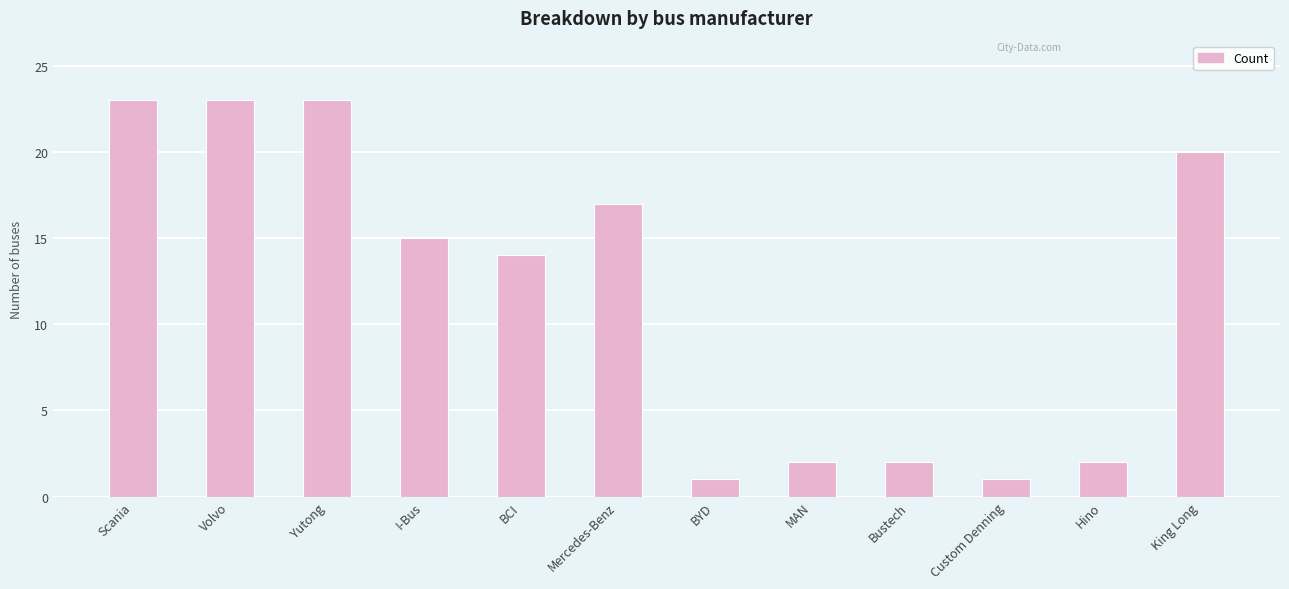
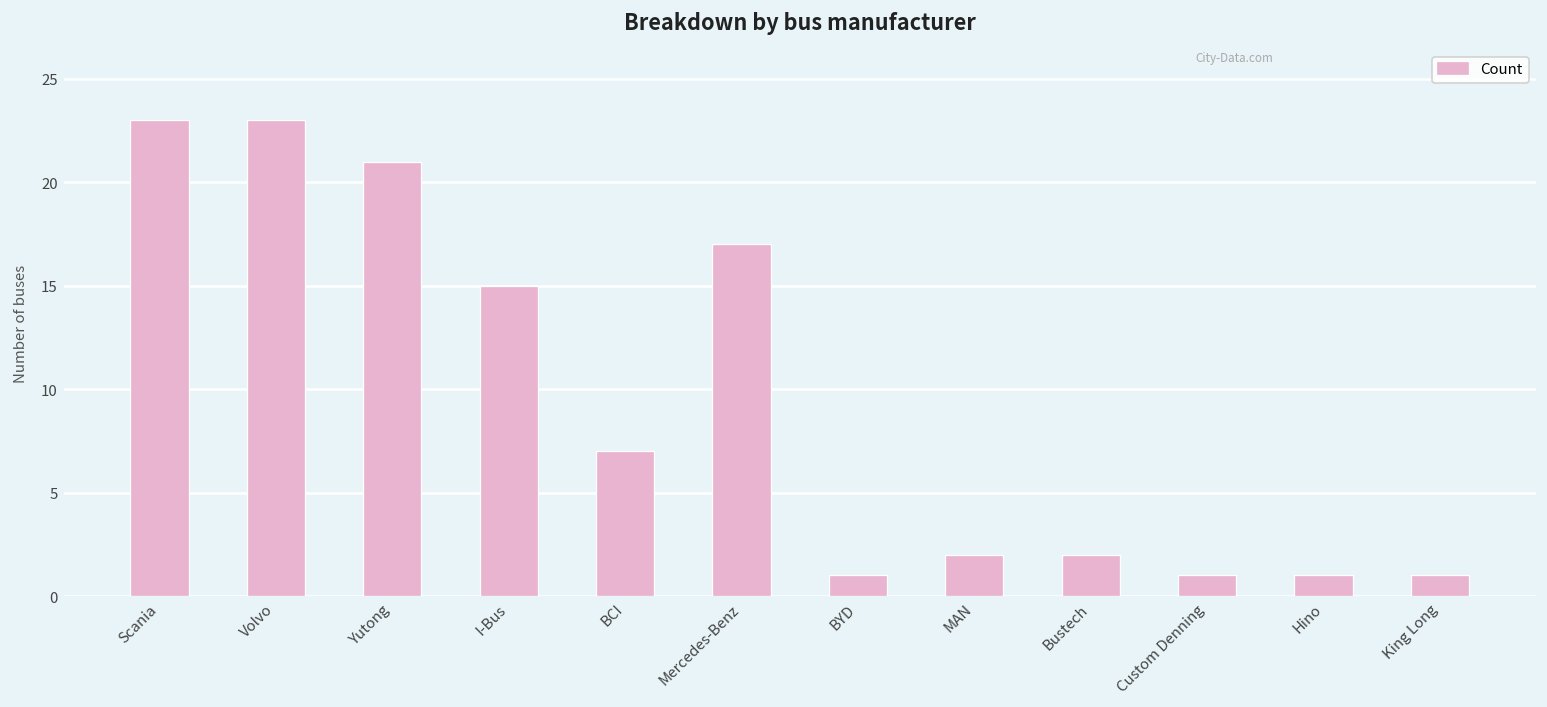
Yutong: 23 -> 21
BCI: 14 -> 7
Hino: 2 -> 1
King Long: 20 -> 1
